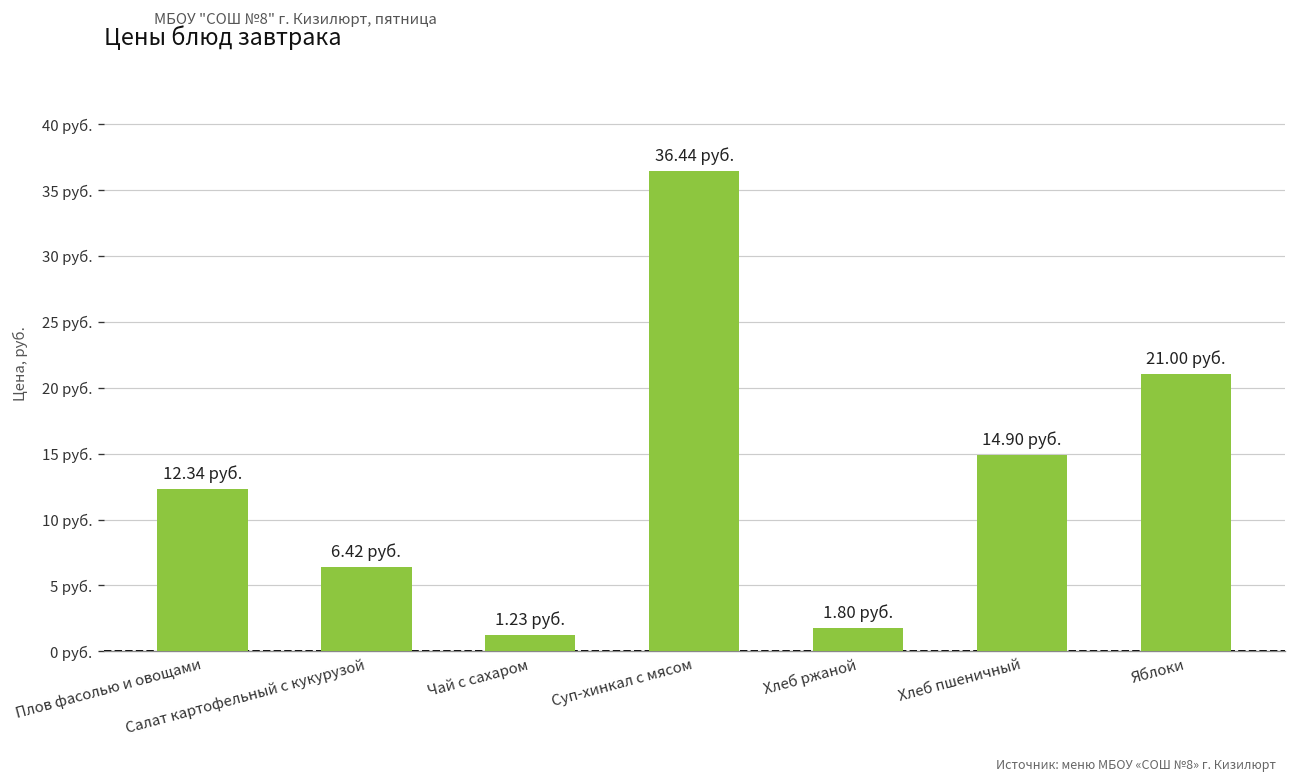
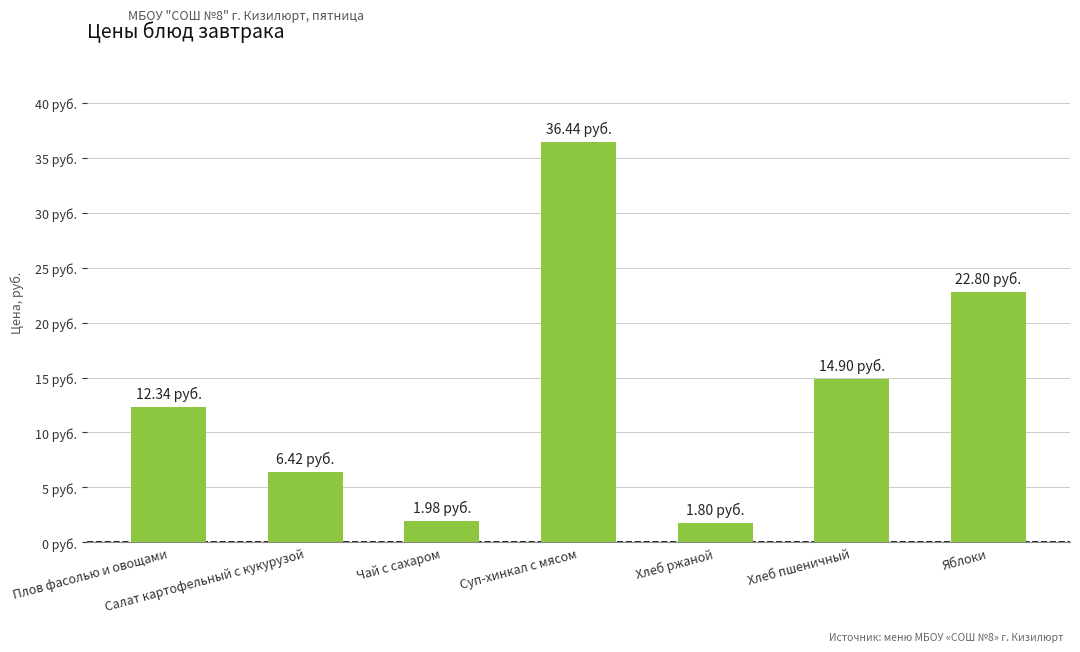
Чай с сахаром: 1.23 -> 1.98
Яблоки: 21.00 -> 22.80
